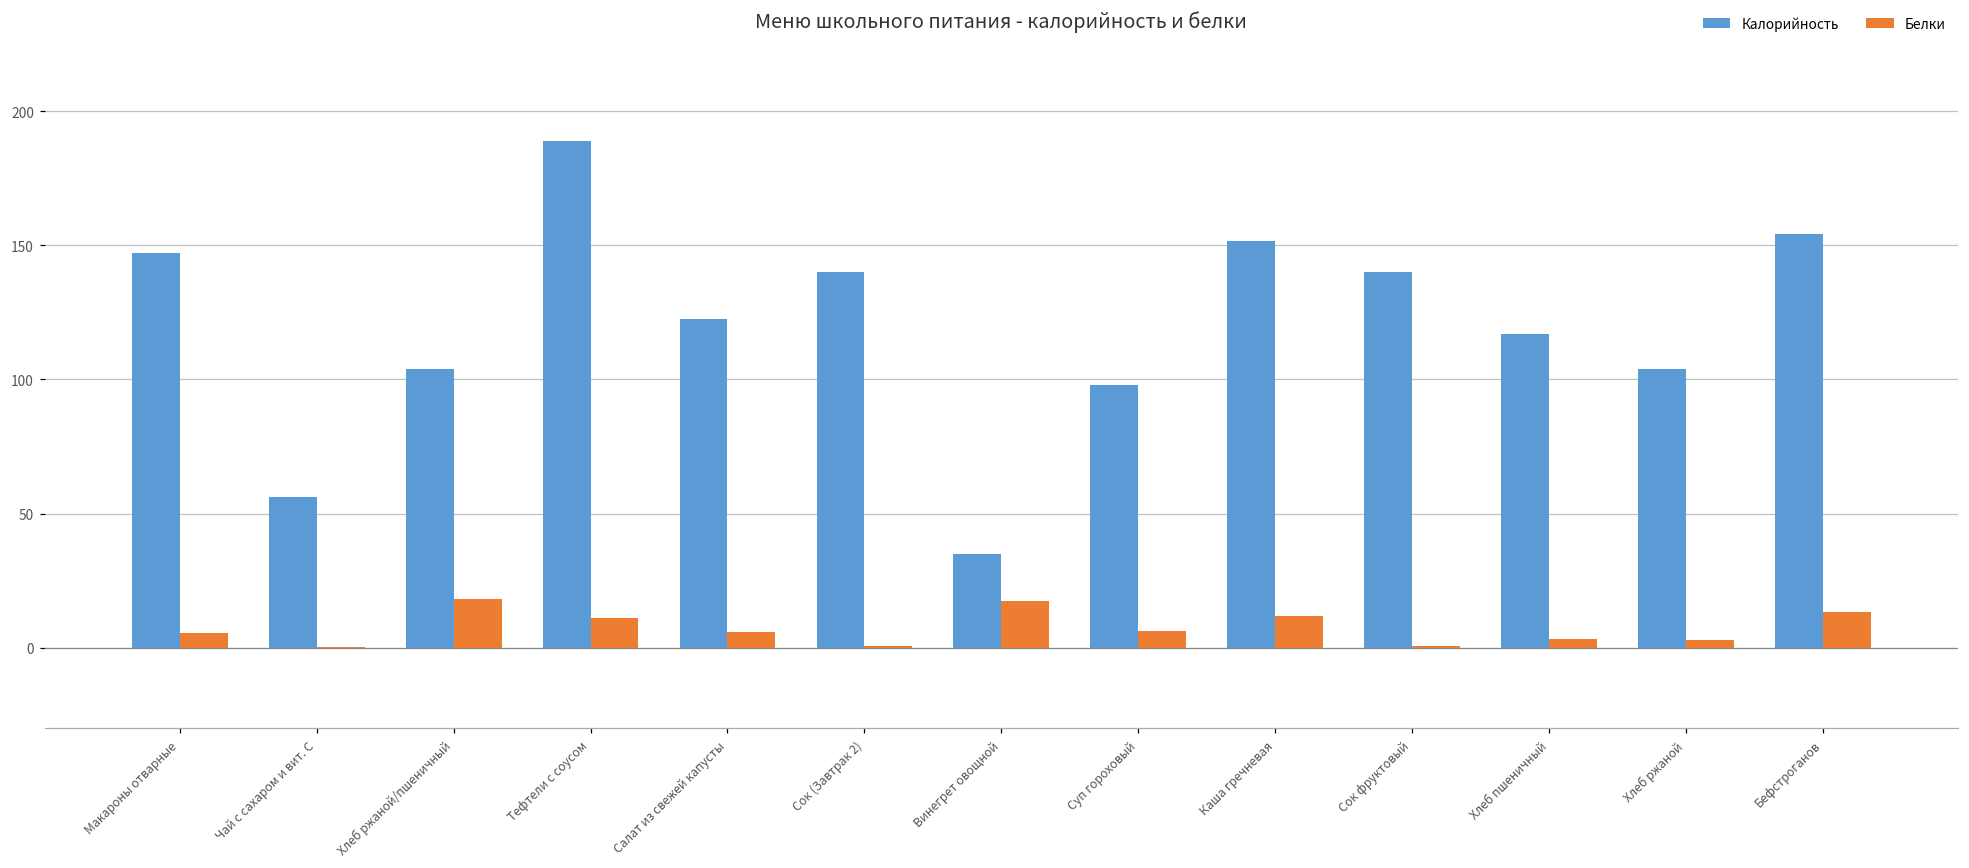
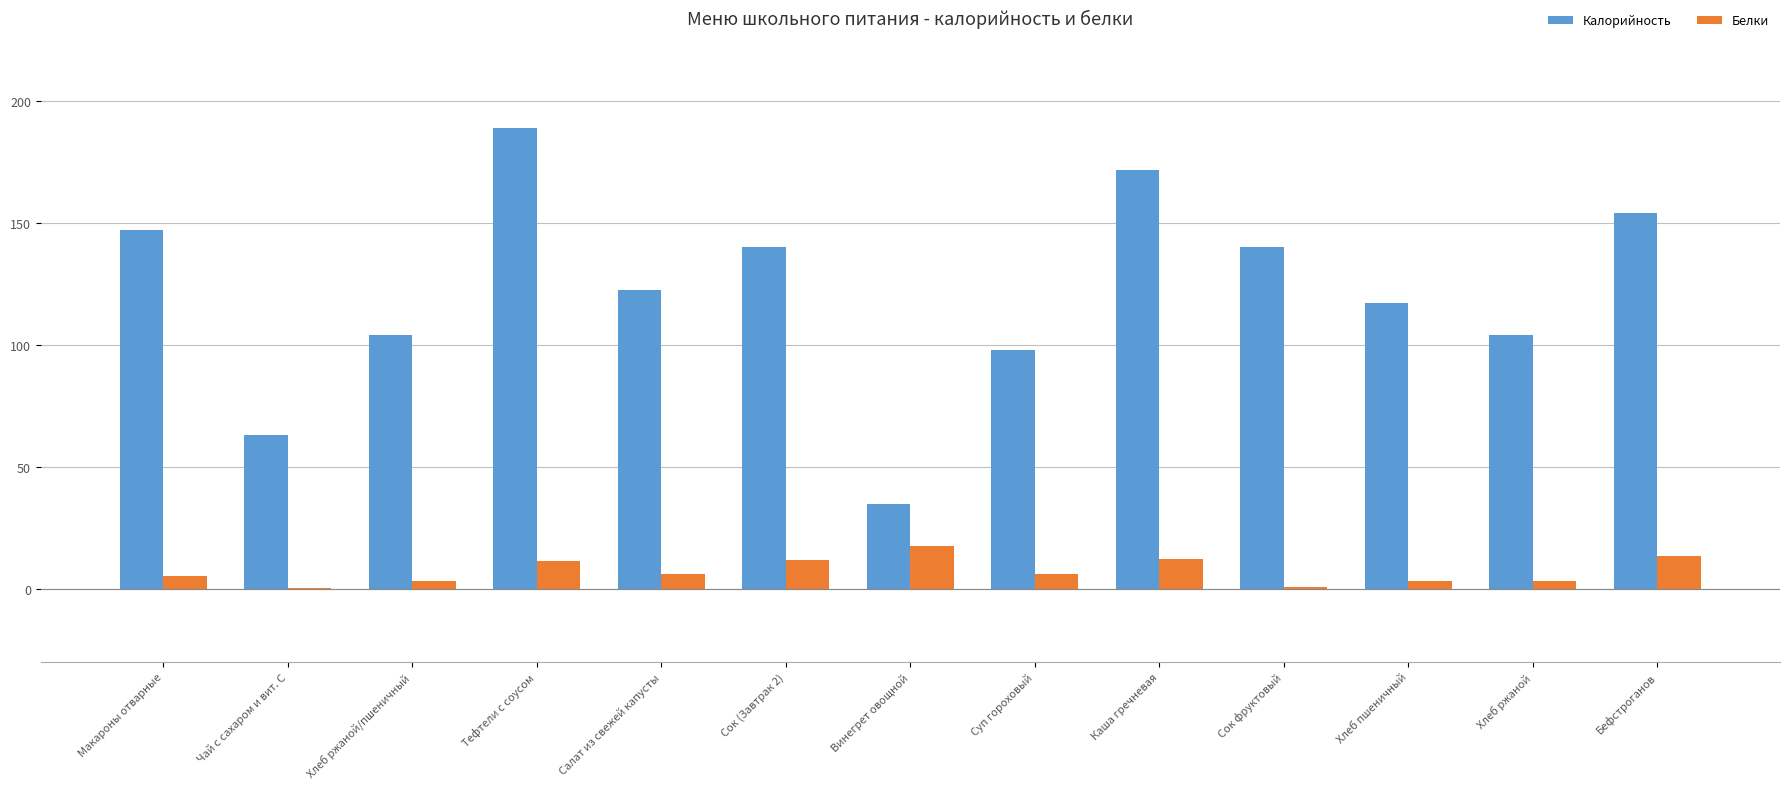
Калорийность, Чай с сахаром и вит. С: 56 -> 63
Белки, Хлеб ржаной/пшеничный: 18 -> 3
Белки, Сок (Завтрак 2): 1 -> 12
Калорийность, Каша гречневая: 152 -> 172
